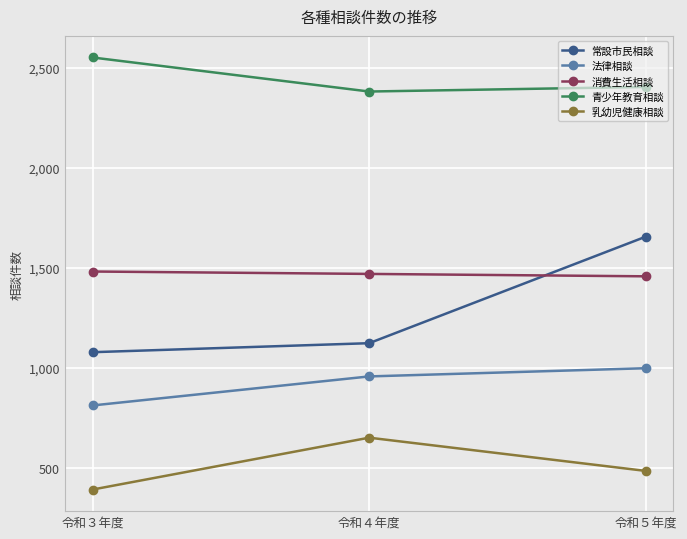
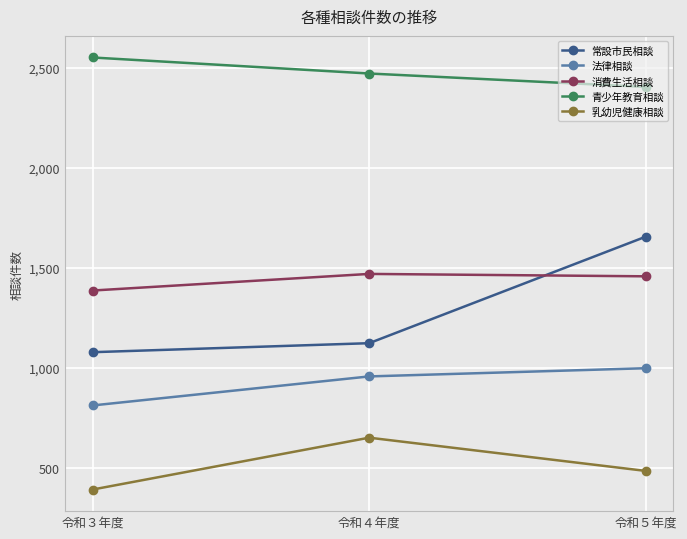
消費生活相談, 令和３年度: 1,480 -> 1,390
青少年教育相談, 令和４年度: 2,380 -> 2,470
